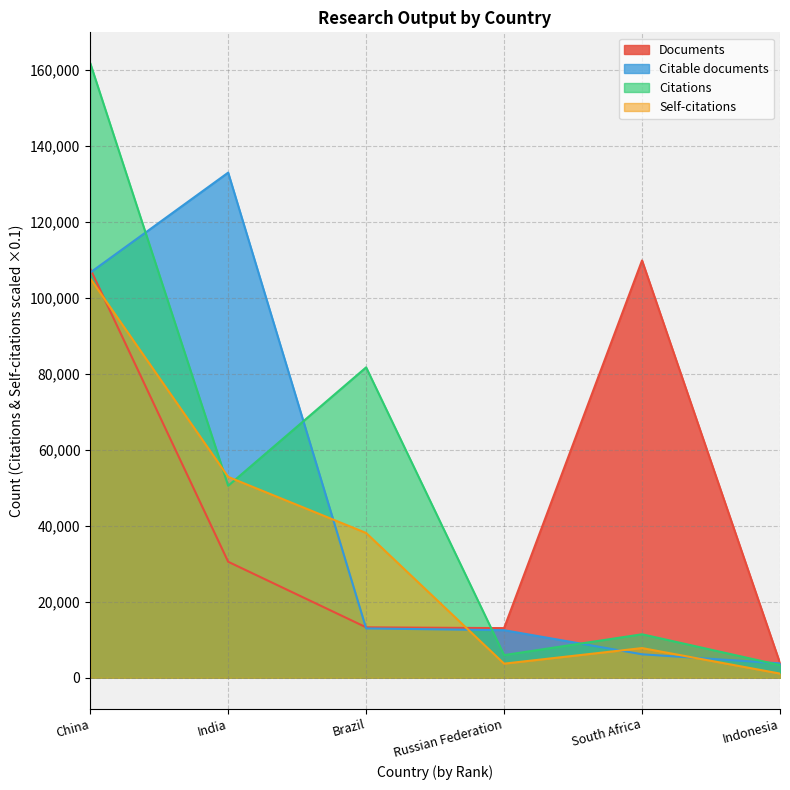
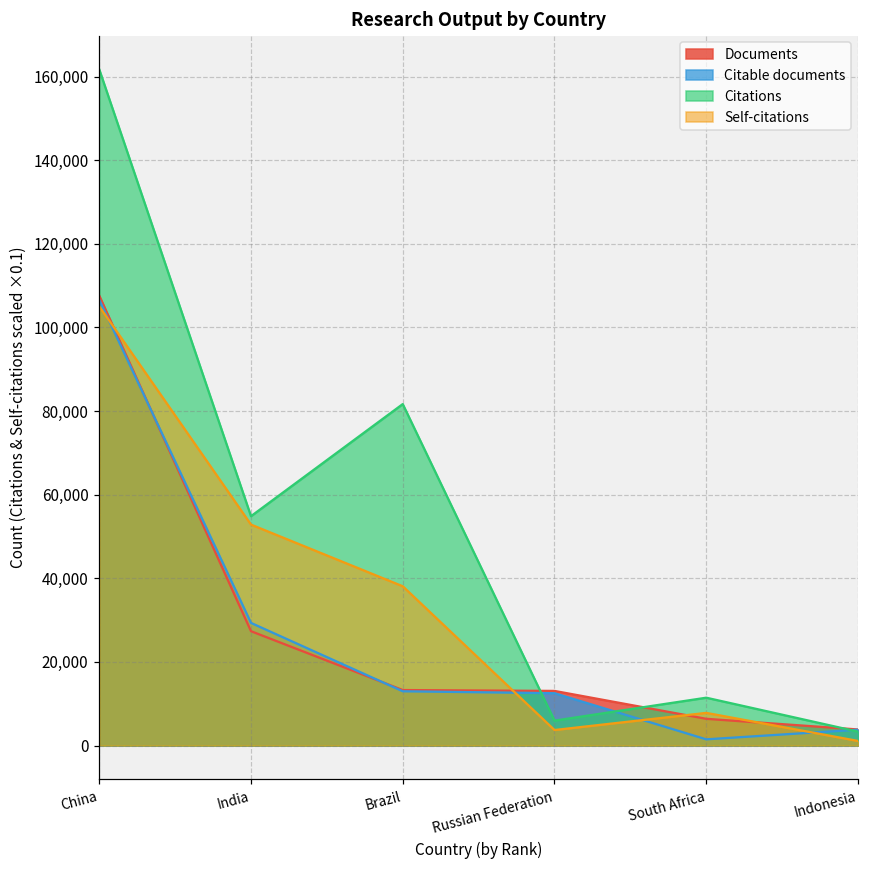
Documents, India: 31,000 -> 27,000
Citable documents, India: 133,000 -> 29,000
Citations, India: 51,000 -> 55,000
Documents, South Africa: 110,000 -> 6,000
Citable documents, South Africa: 6,000 -> 1,000
